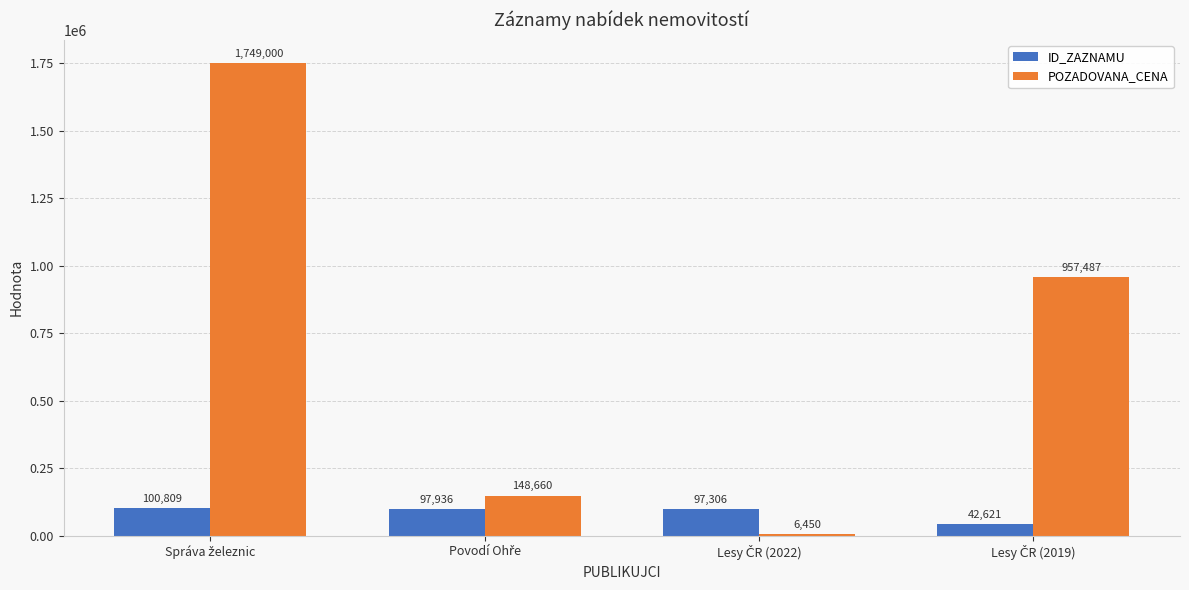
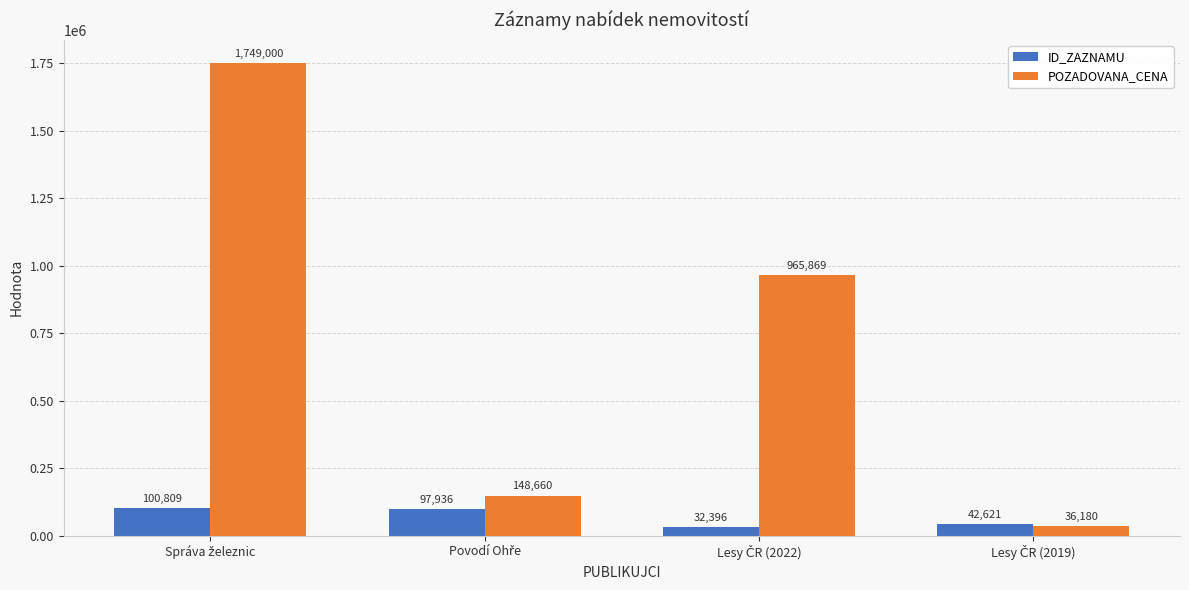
ID_ZAZNAMU, Lesy ČR (2022): 97,306 -> 32,396
POZADOVANA_CENA, Lesy ČR (2022): 6,450 -> 965,869
POZADOVANA_CENA, Lesy ČR (2019): 957,487 -> 36,180
